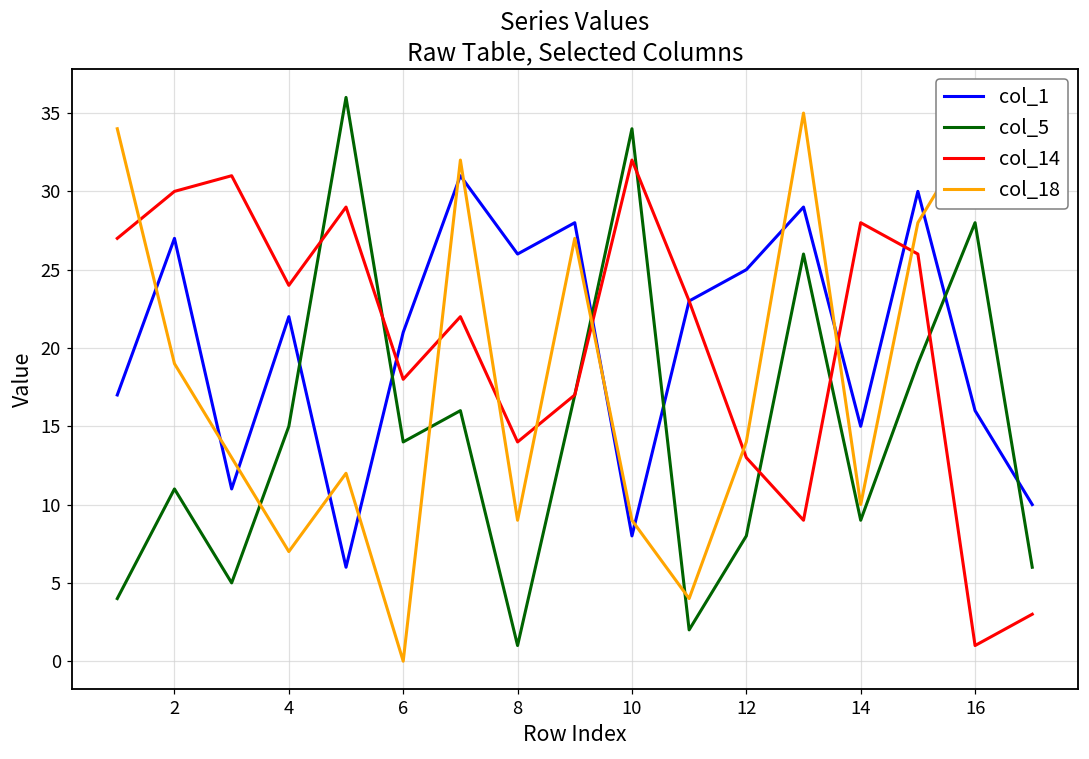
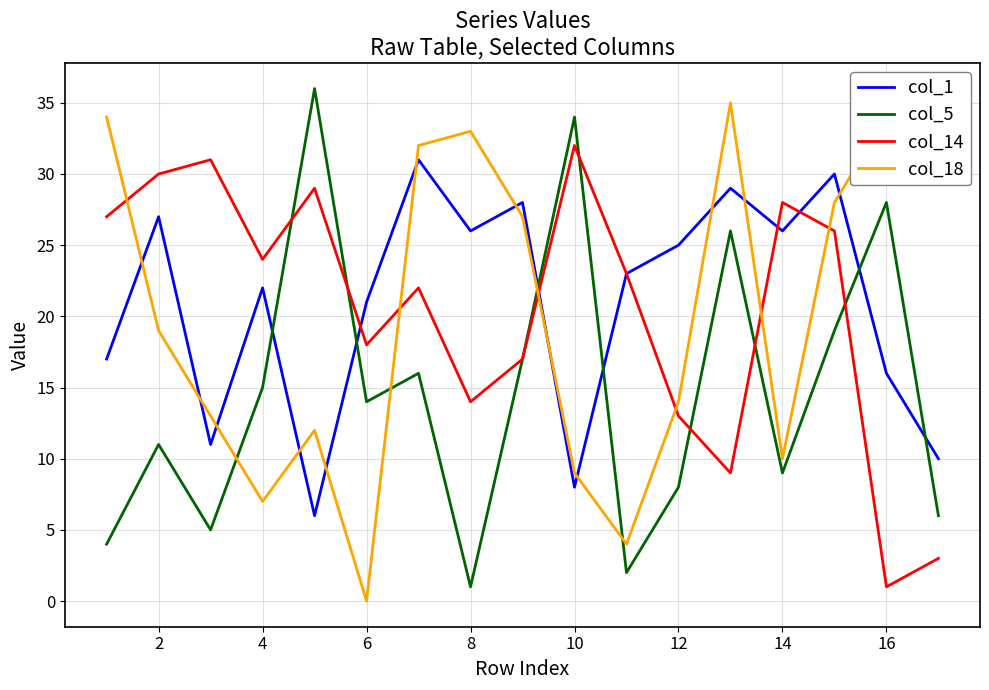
col_18, 8: 9 -> 33
col_1, 14: 15 -> 26
